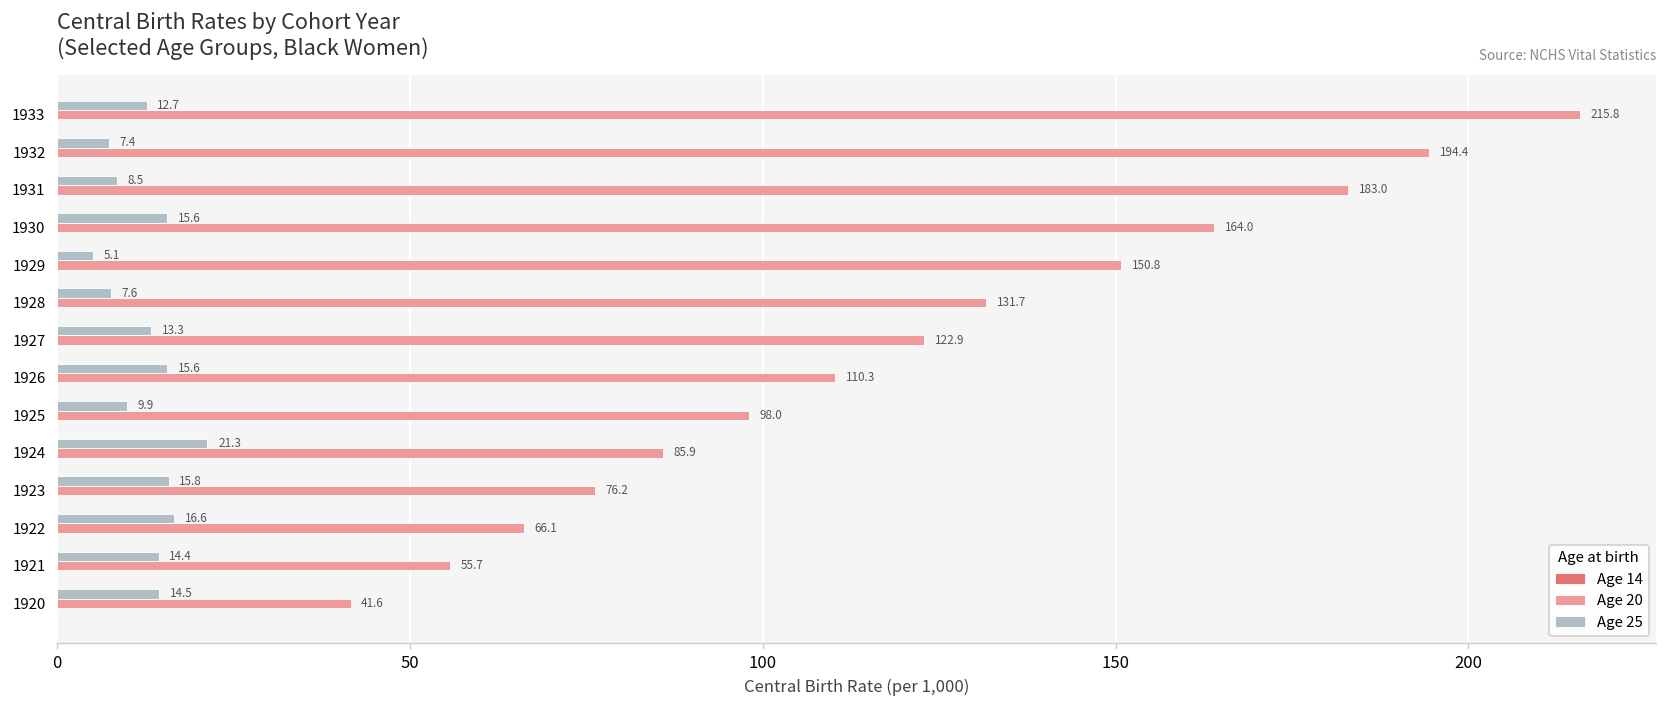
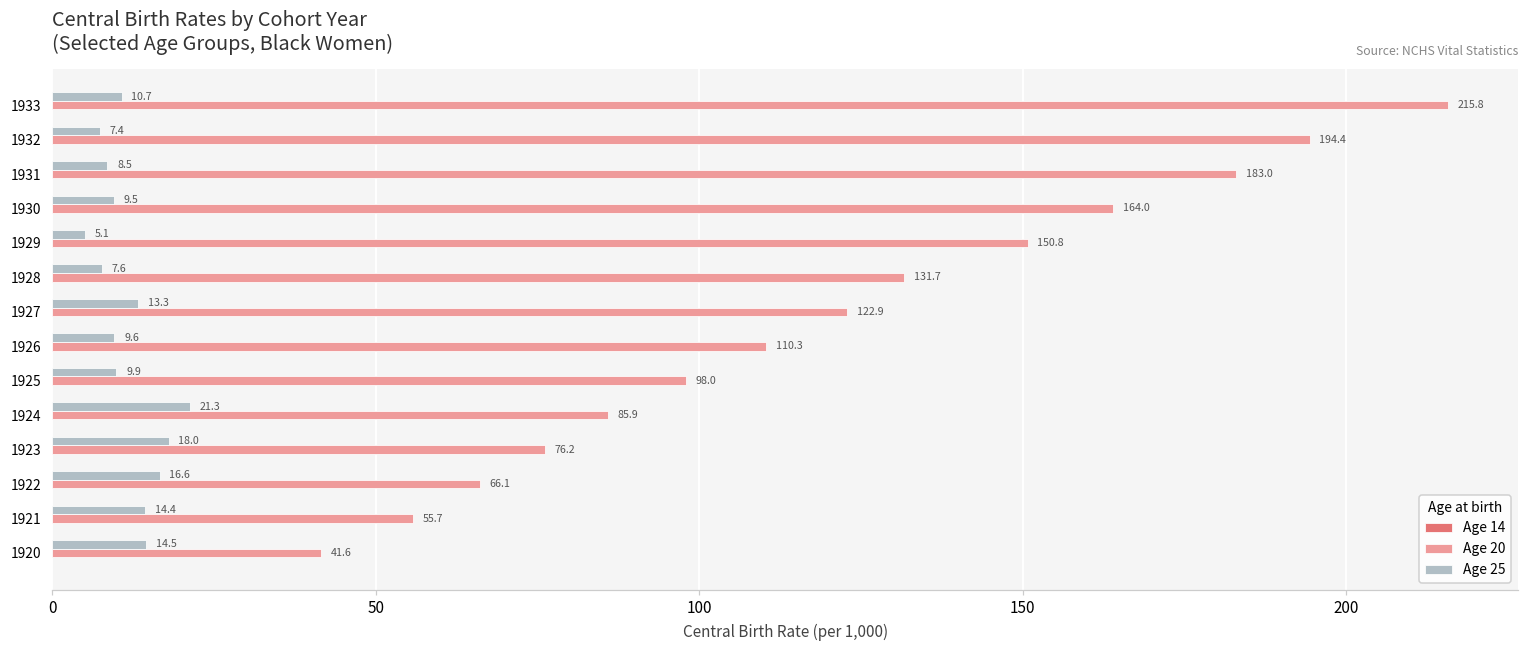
Age 25, 1933: 12.7 -> 10.7
Age 25, 1930: 15.6 -> 9.5
Age 25, 1926: 15.6 -> 9.6
Age 25, 1923: 15.8 -> 18.0
